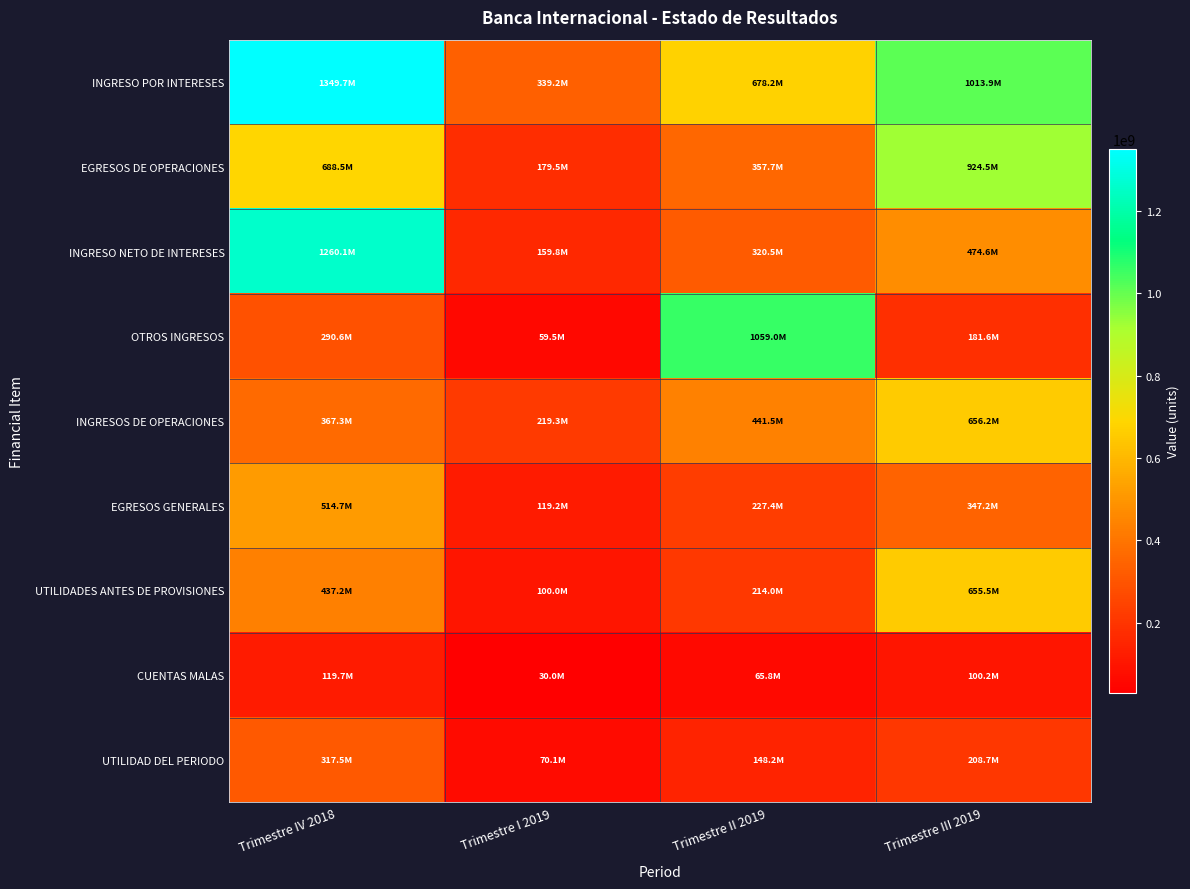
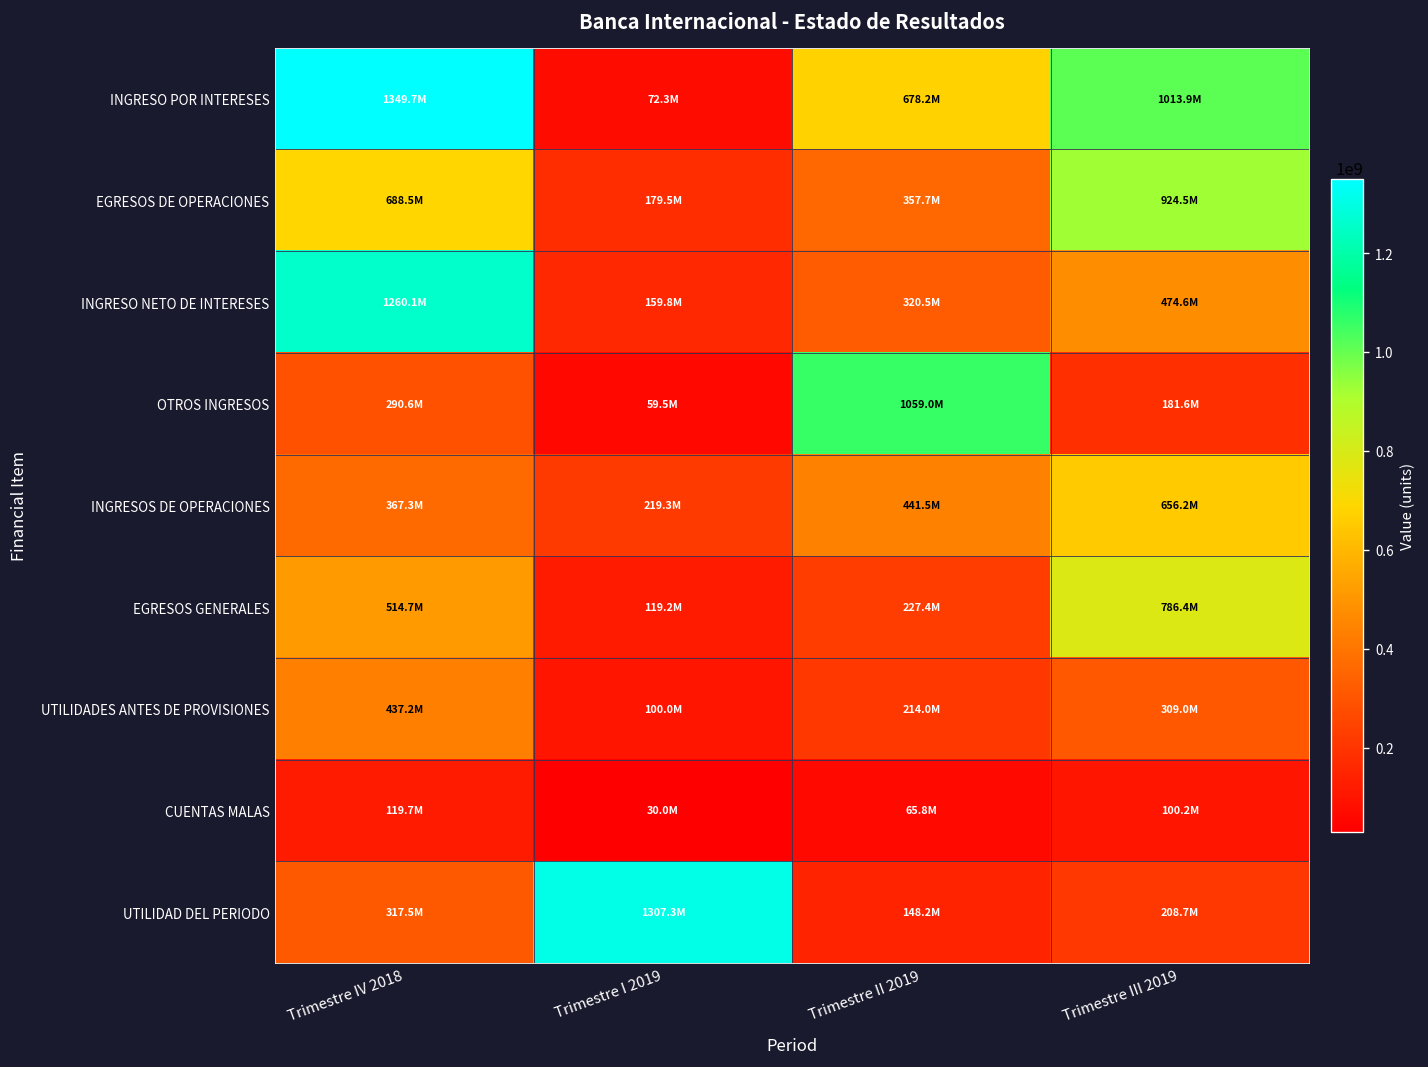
INGRESO POR INTERESES, Trimestre I 2019: 339.2M -> 72.3M
EGRESOS GENERALES, Trimestre III 2019: 347.2M -> 786.4M
UTILIDADES ANTES DE PROVISIONES, Trimestre III 2019: 655.5M -> 309.0M
UTILIDAD DEL PERIODO, Trimestre I 2019: 70.1M -> 1307.3M
